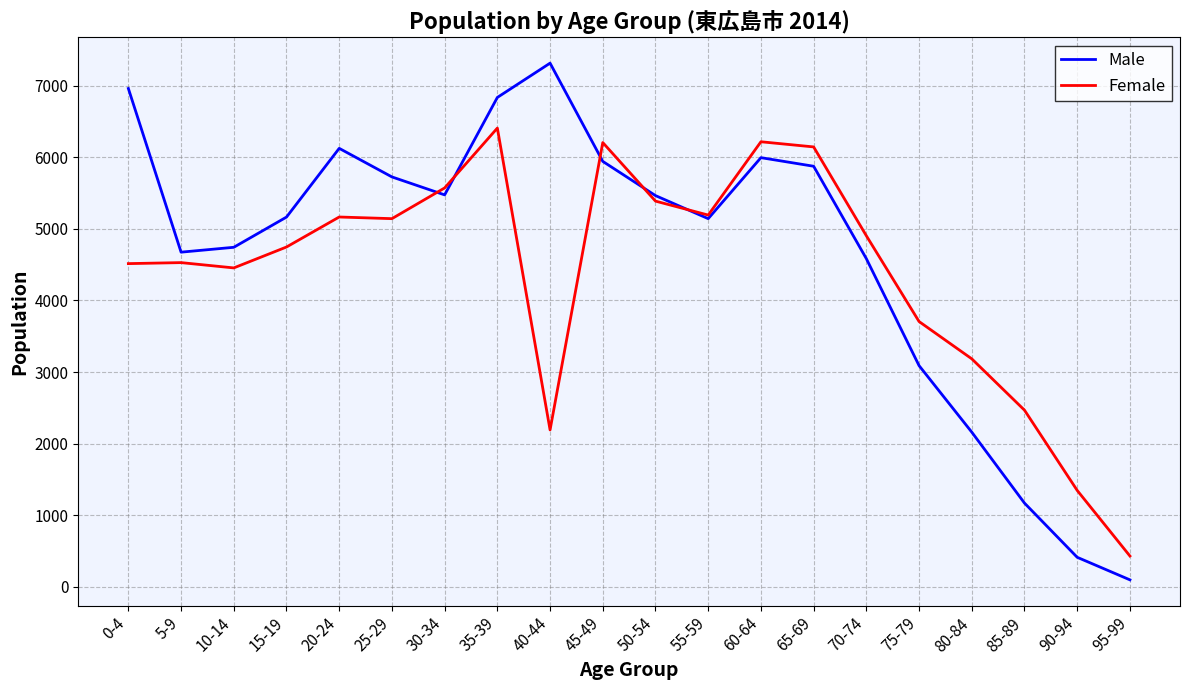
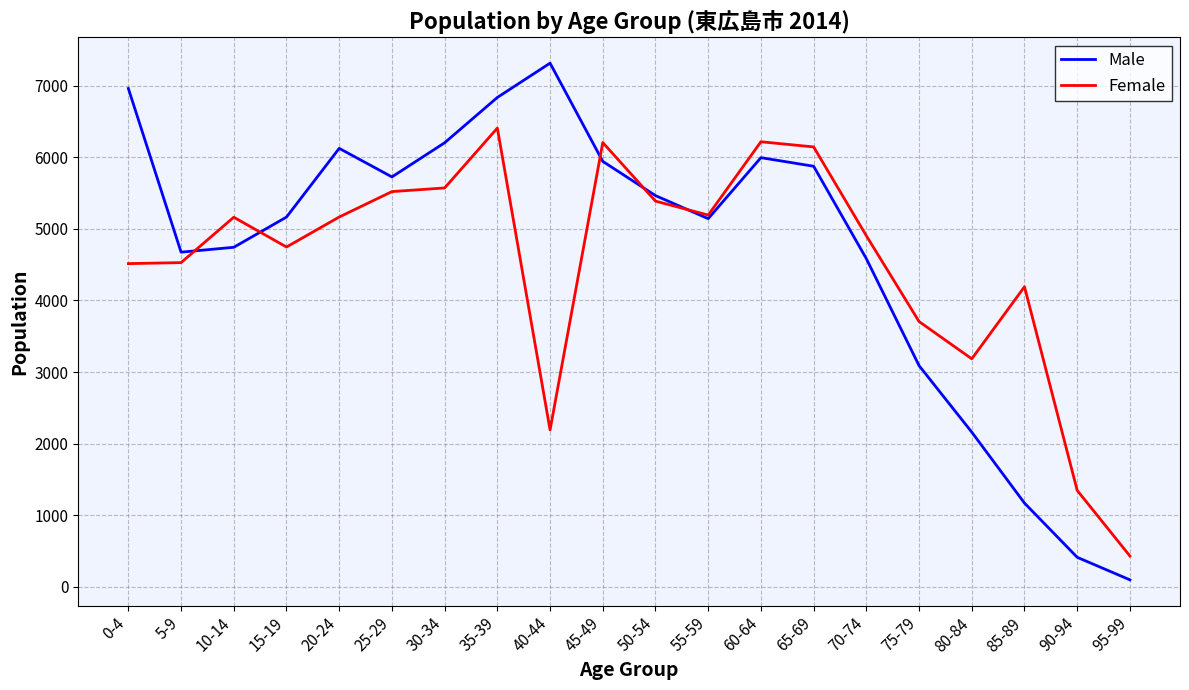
Female, 10-14: 4500 -> 5200
Female, 25-29: 5100 -> 5500
Male, 30-34: 5500 -> 6200
Female, 85-89: 2500 -> 4200
